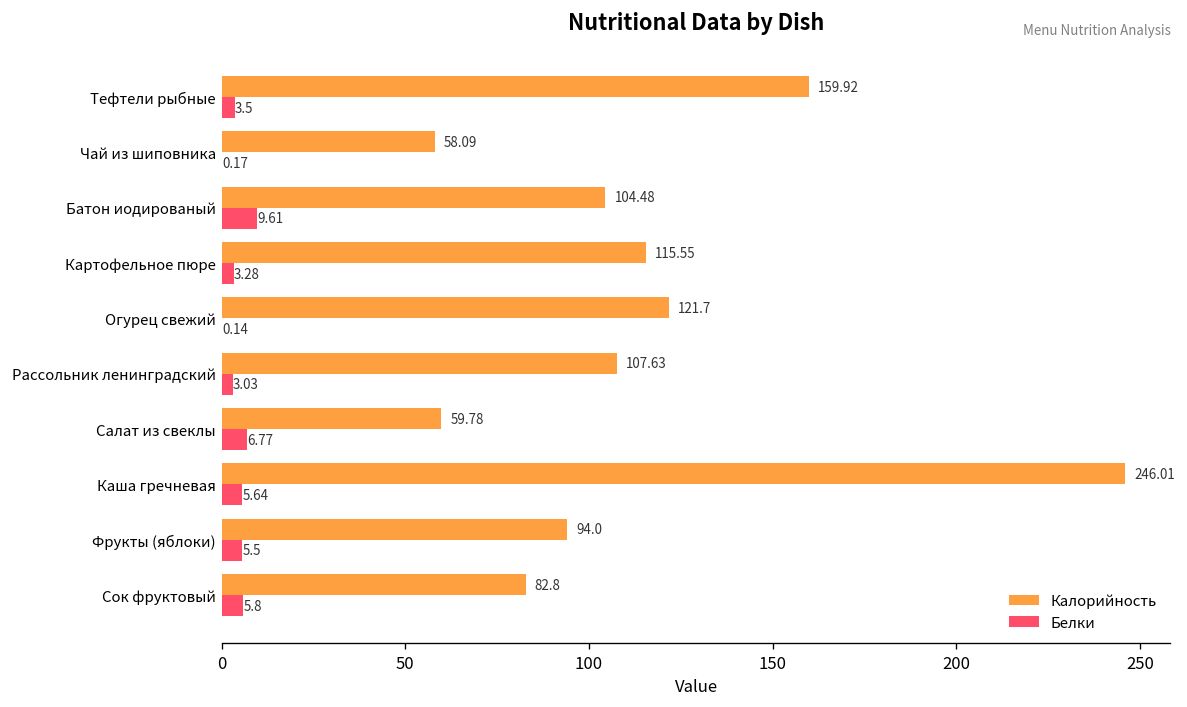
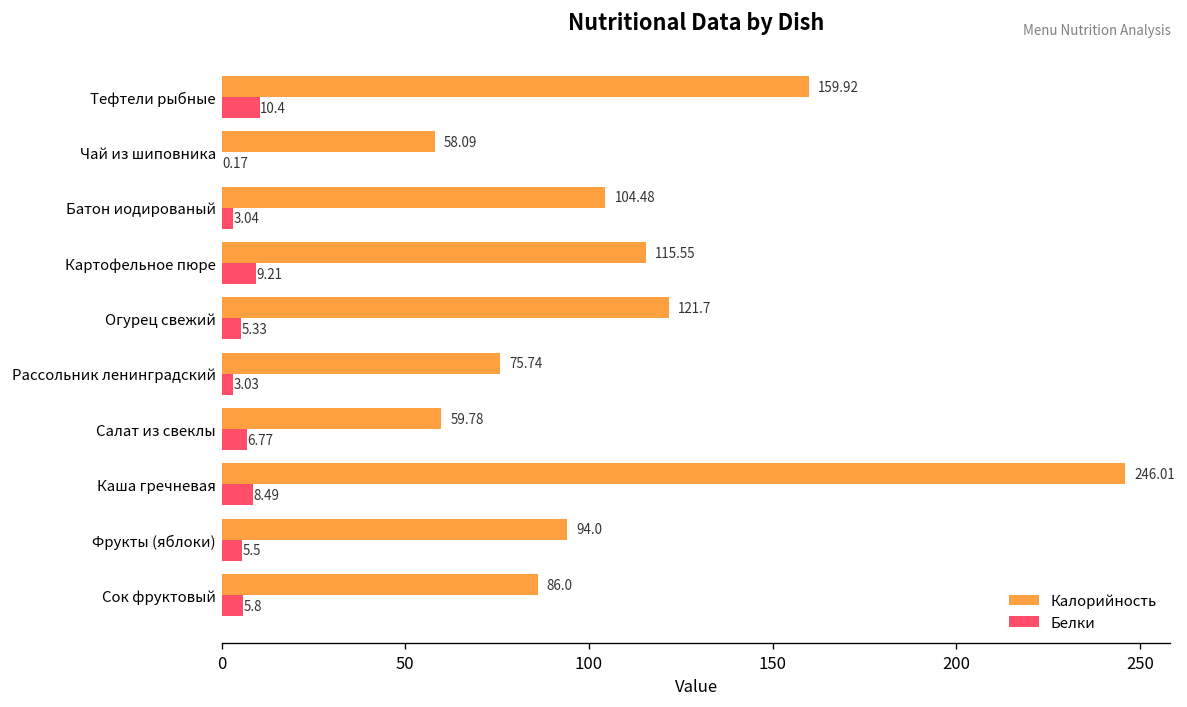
Белки, Тефтели рыбные: 3.5 -> 10.4
Белки, Батон иодированый: 9.61 -> 3.04
Белки, Картофельное пюре: 3.28 -> 9.21
Белки, Огурец свежий: 0.14 -> 5.33
Калорийность, Рассольник ленинградский: 107.63 -> 75.74
Белки, Каша гречневая: 5.64 -> 8.49
Калорийность, Сок фруктовый: 82.8 -> 86.0
